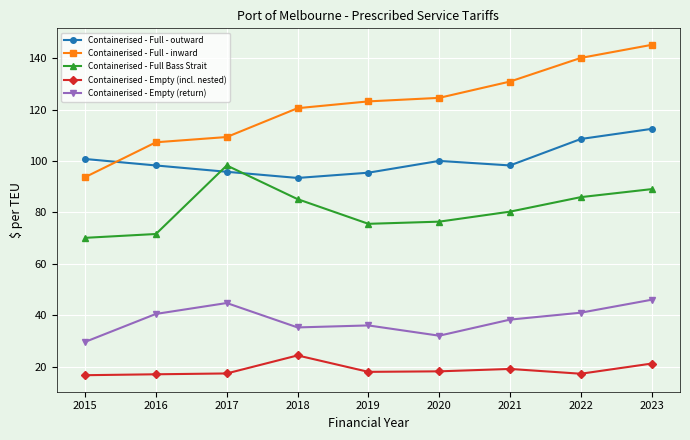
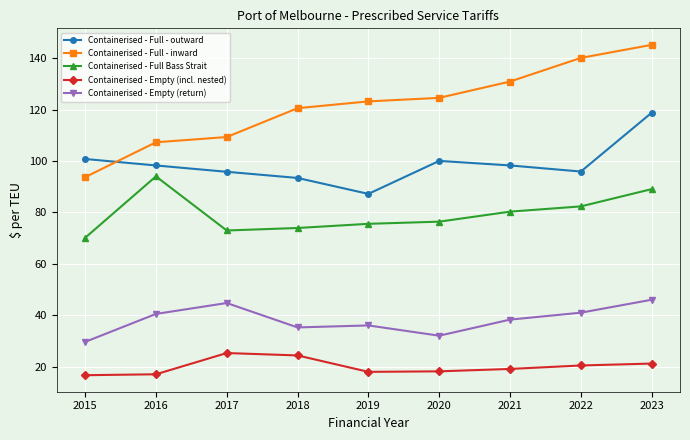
Containerised - Full Bass Strait, 2016: 72 -> 94
Containerised - Full Bass Strait, 2017: 98 -> 73
Containerised - Empty (incl. nested), 2017: 17 -> 25
Containerised - Full Bass Strait, 2018: 85 -> 74
Containerised - Full - outward, 2019: 95 -> 87
Containerised - Full - outward, 2022: 109 -> 96
Containerised - Full Bass Strait, 2022: 86 -> 82
Containerised - Empty (incl. nested), 2022: 17 -> 21
Containerised - Full - outward, 2023: 112 -> 119
